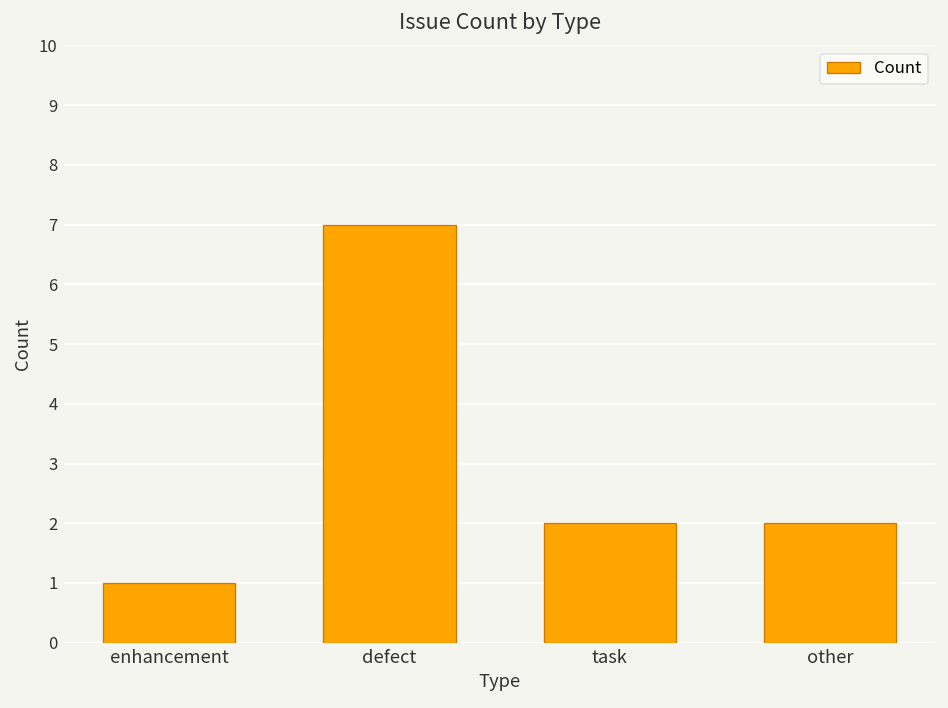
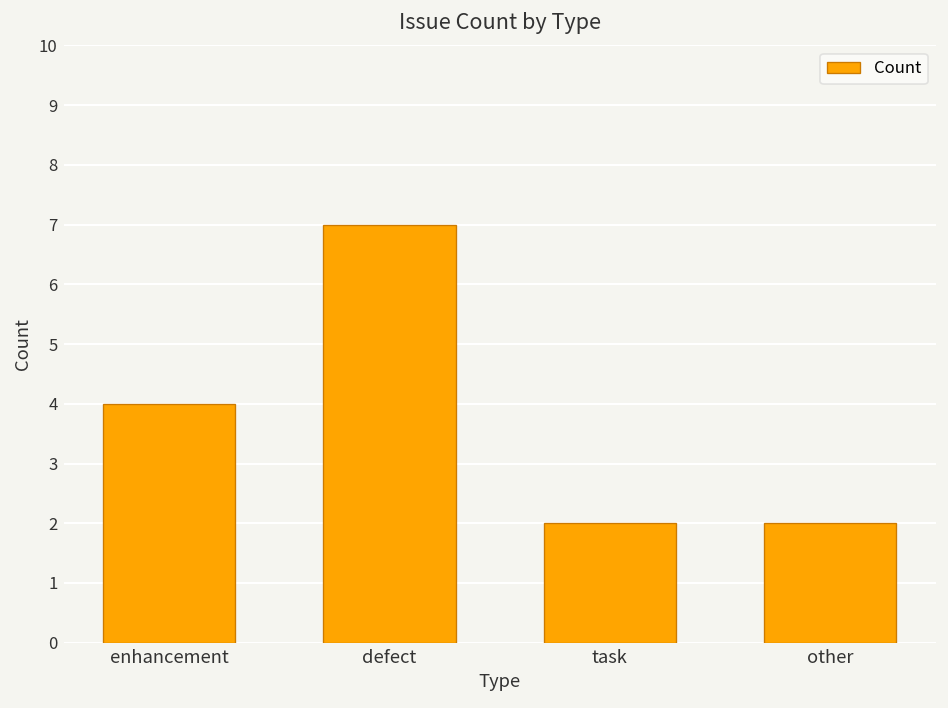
enhancement: 1 -> 4
